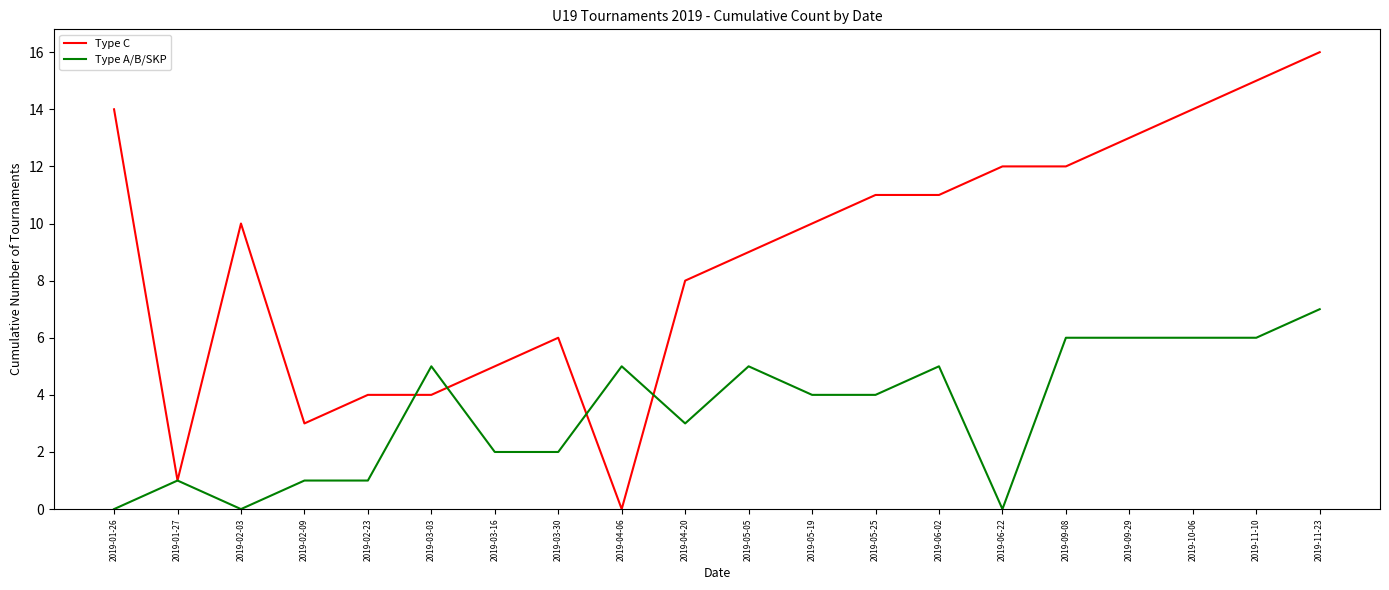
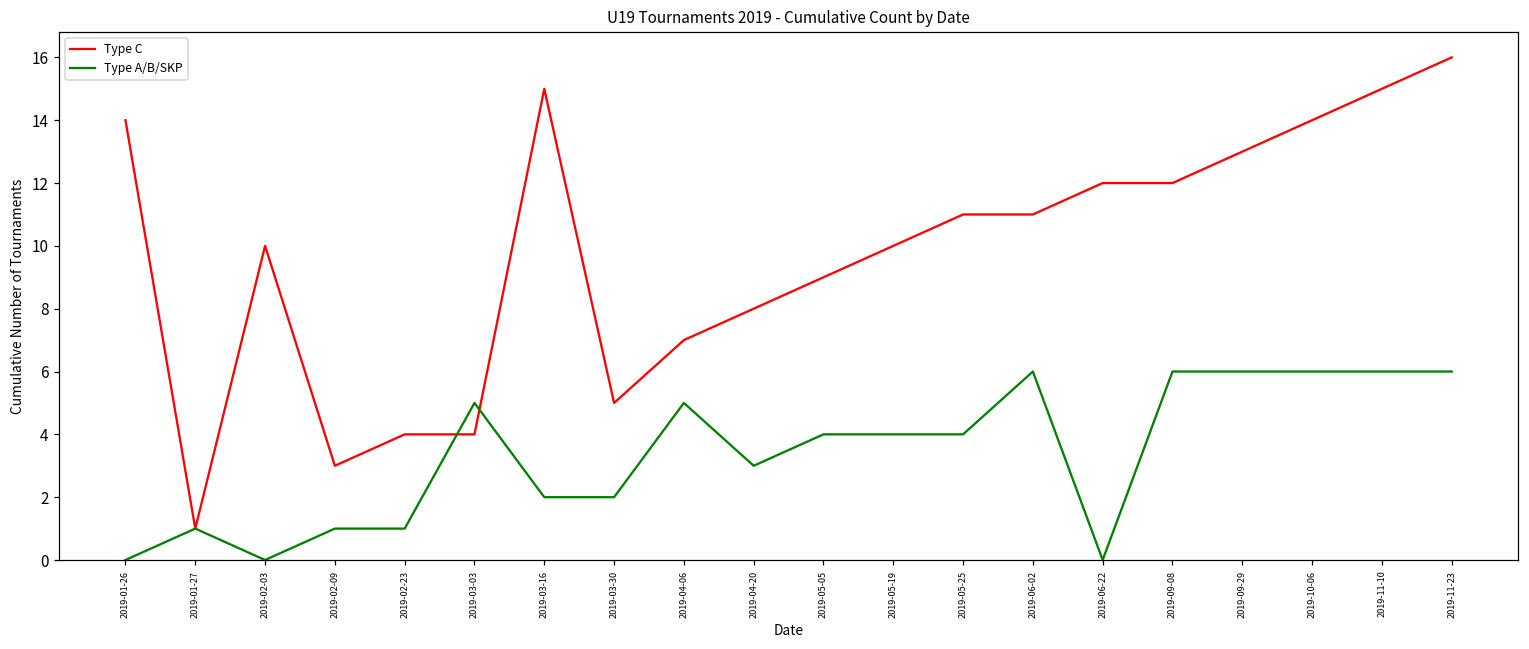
Type C, 2019-03-16: 5 -> 15
Type C, 2019-03-30: 6 -> 5
Type C, 2019-04-06: 0 -> 7
Type A/B/SKP, 2019-05-05: 5 -> 4
Type A/B/SKP, 2019-06-02: 5 -> 6
Type A/B/SKP, 2019-11-23: 7 -> 6
